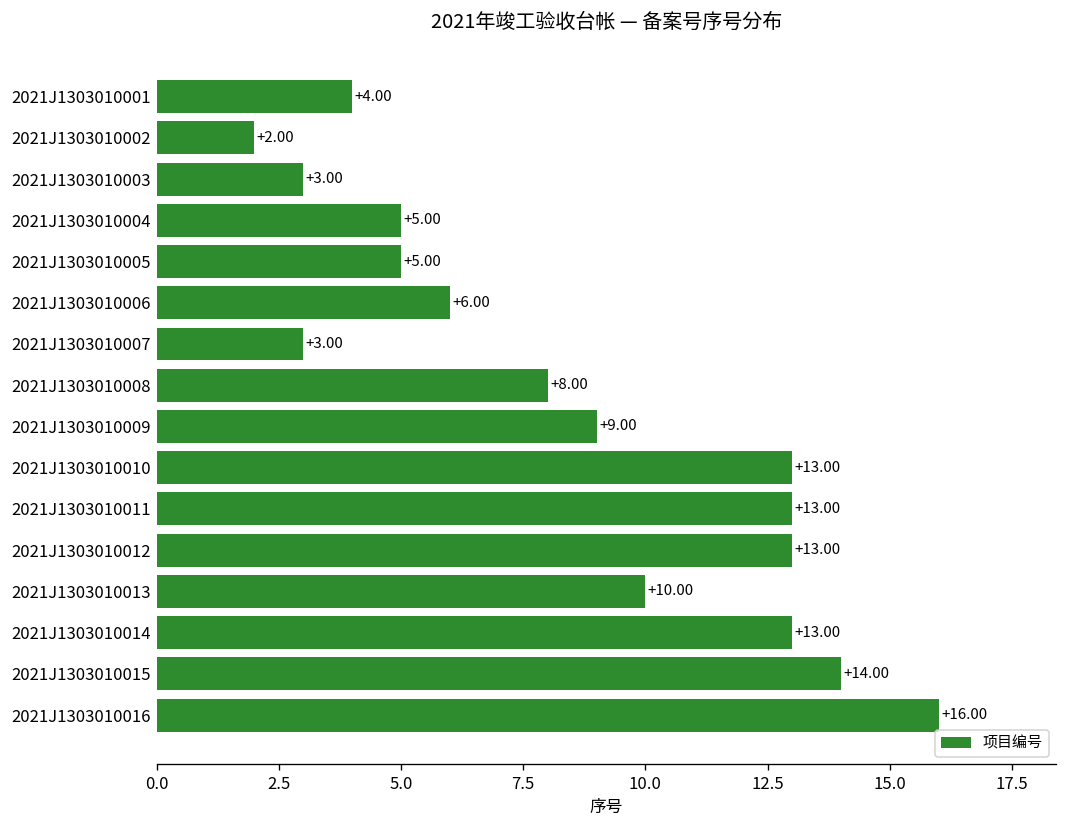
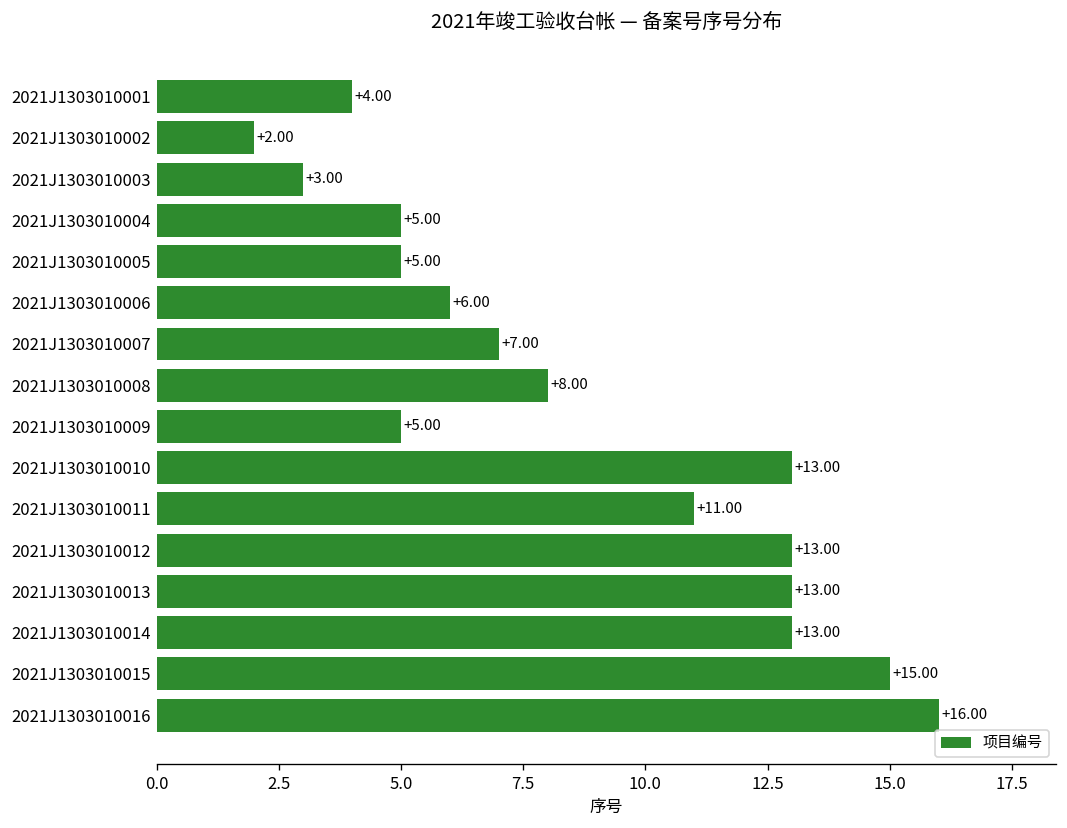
2021J1303010007: +3.00 -> +7.00
2021J1303010009: +9.00 -> +5.00
2021J1303010011: +13.00 -> +11.00
2021J1303010013: +10.00 -> +13.00
2021J1303010015: +14.00 -> +15.00
